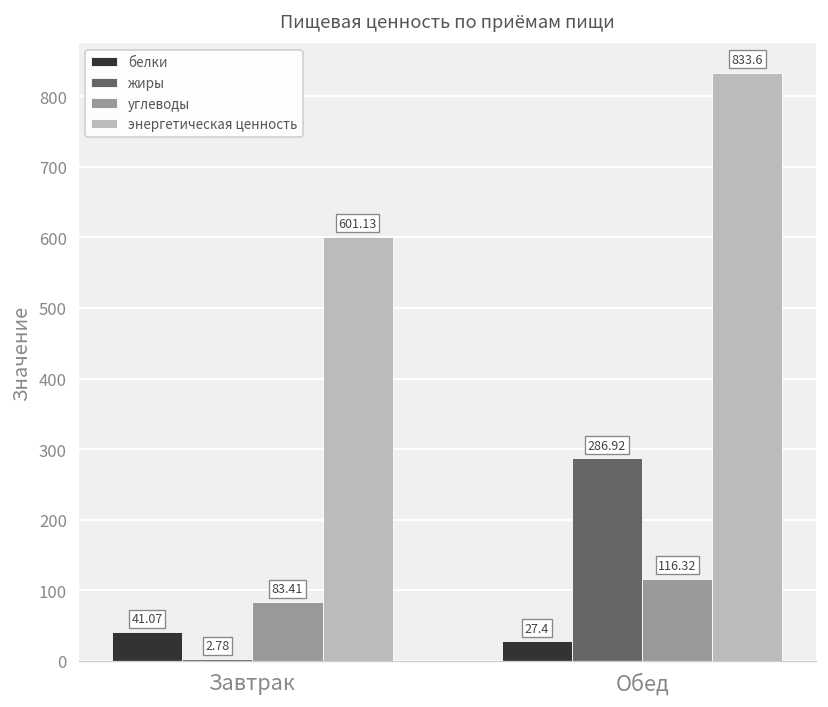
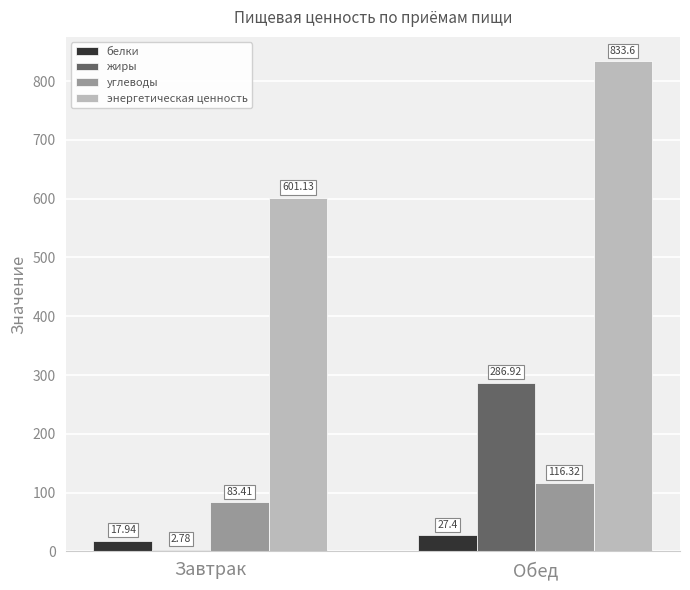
белки, Завтрак: 41.07 -> 17.94
